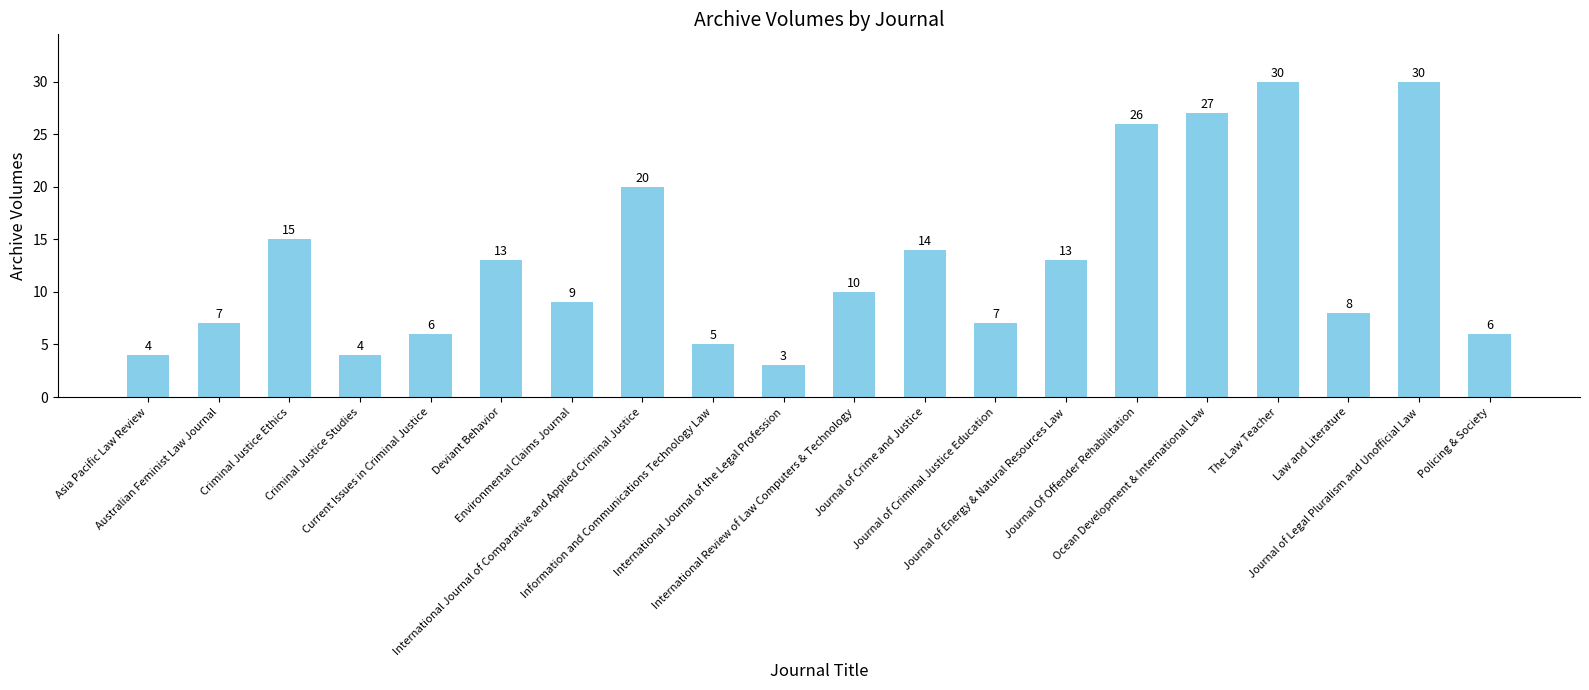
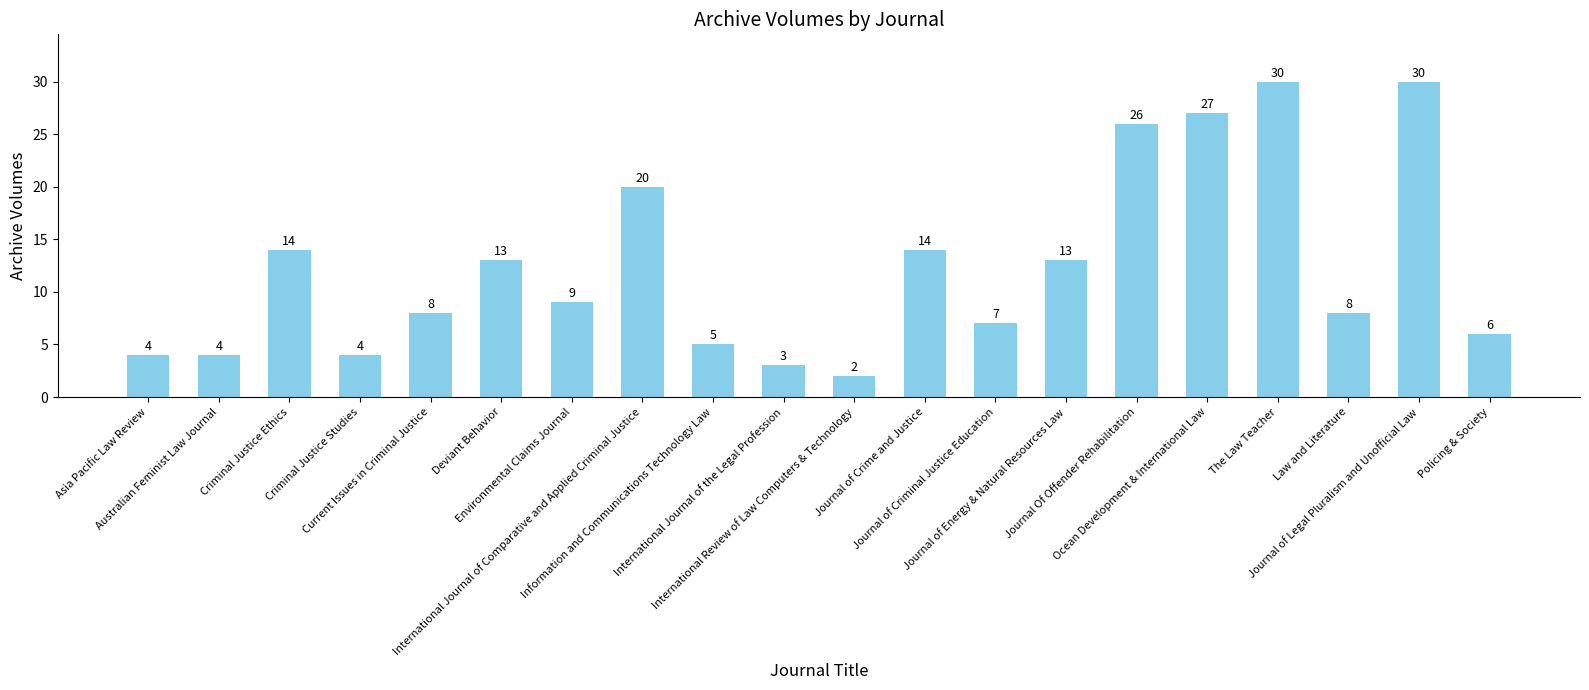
Australian Feminist Law Journal: 7 -> 4
Criminal Justice Ethics: 15 -> 14
Current Issues in Criminal Justice: 6 -> 8
International Review of Law Computers & Technology: 10 -> 2
